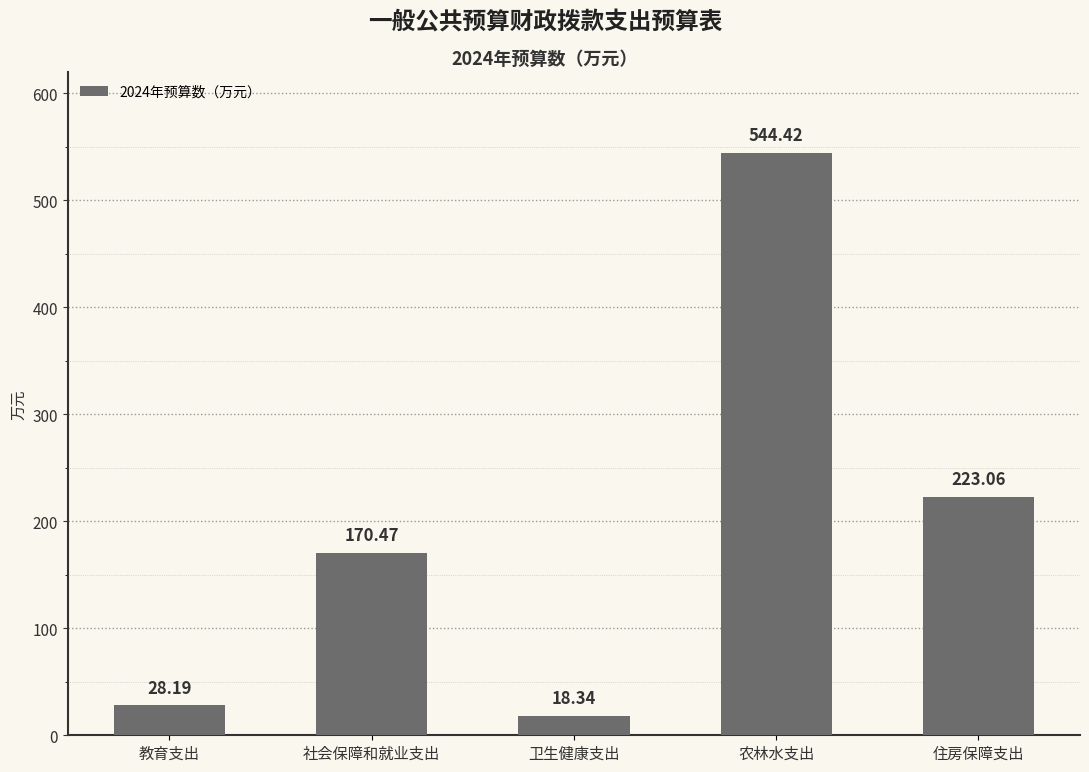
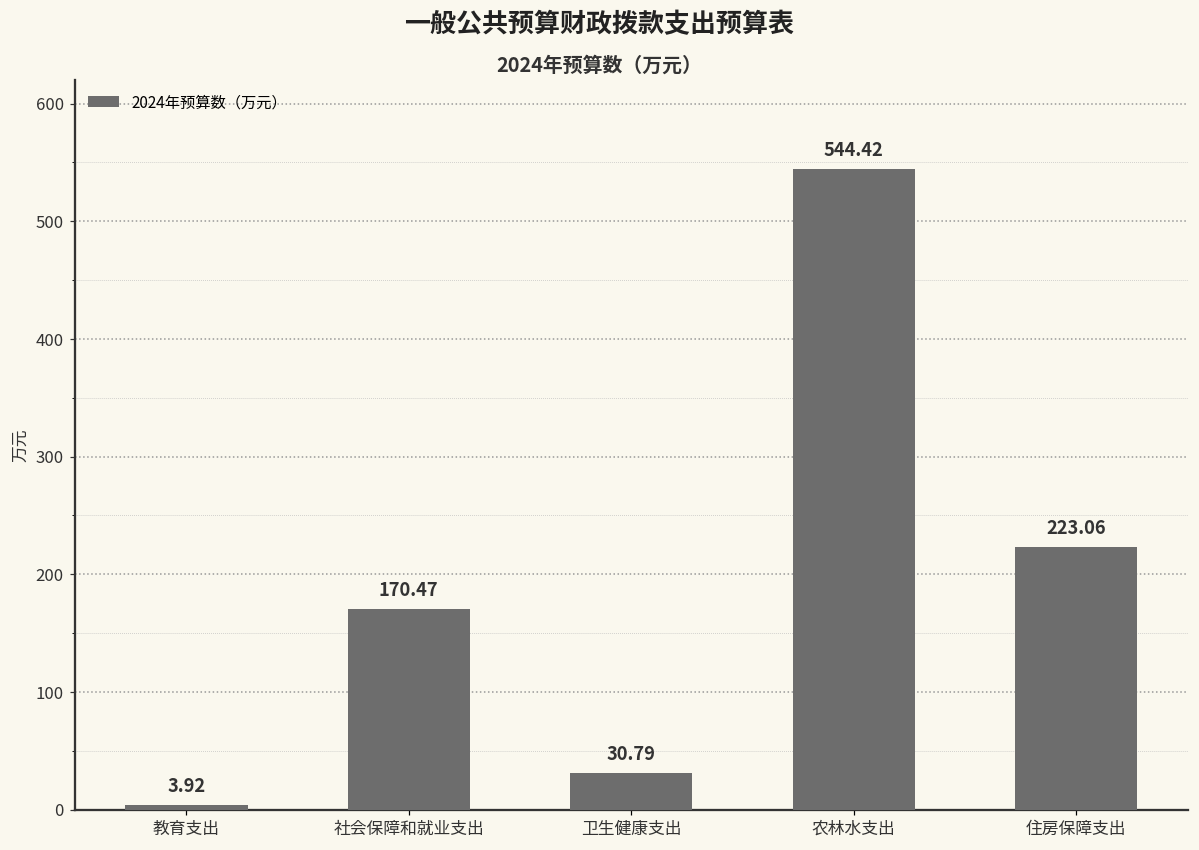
教育支出: 28.19 -> 3.92
卫生健康支出: 18.34 -> 30.79
